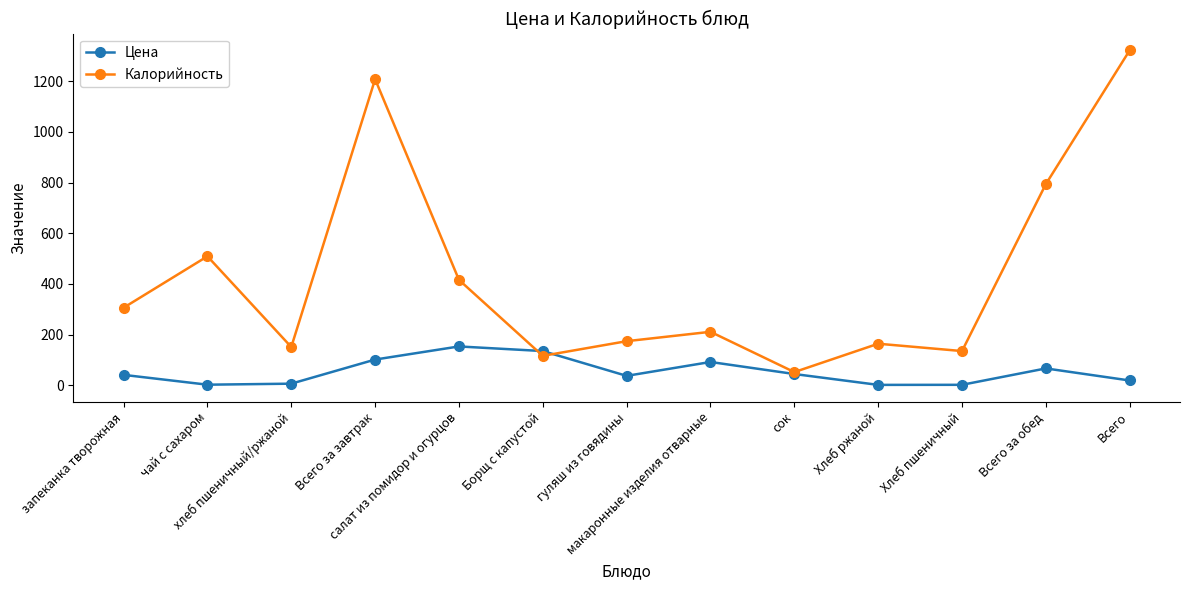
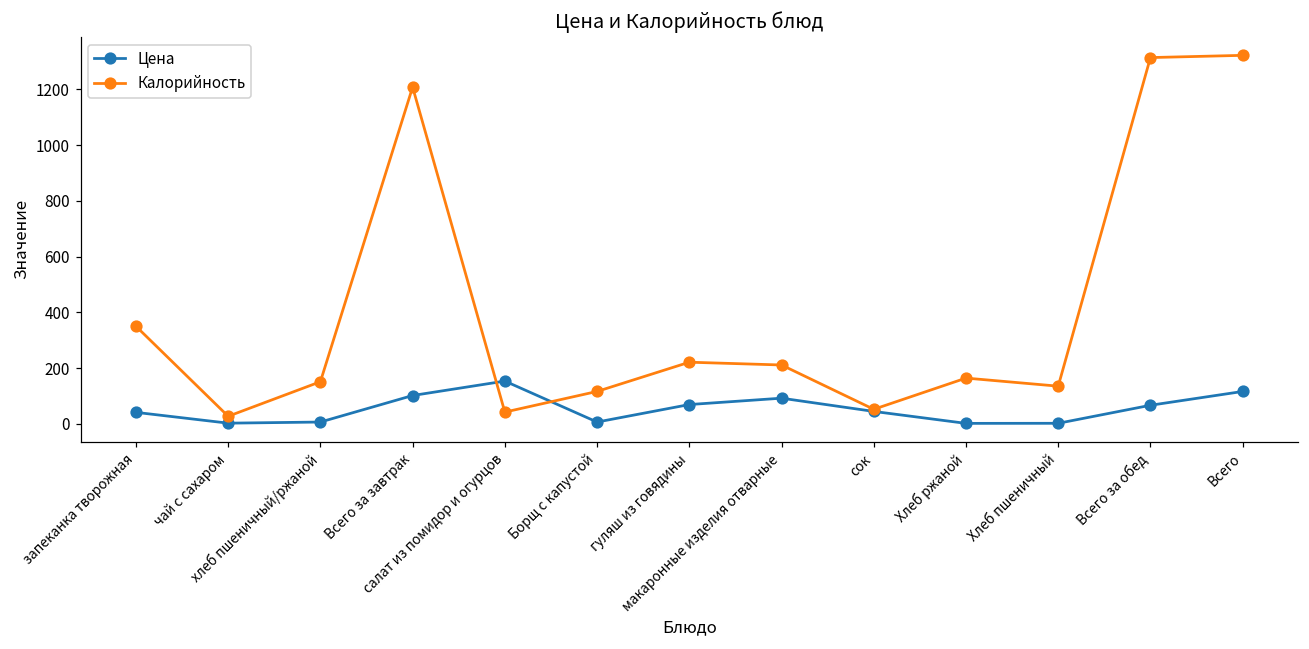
Калорийность, запеканка творожная: 310 -> 350
Калорийность, чай с сахаром: 510 -> 30
Калорийность, салат из помидор и огурцов: 420 -> 40
Цена, Борщ с капустой: 140 -> 10
Цена, гуляш из говядины: 40 -> 70
Калорийность, гуляш из говядины: 170 -> 220
Калорийность, Всего за обед: 790 -> 1310
Цена, Всего: 20 -> 120
